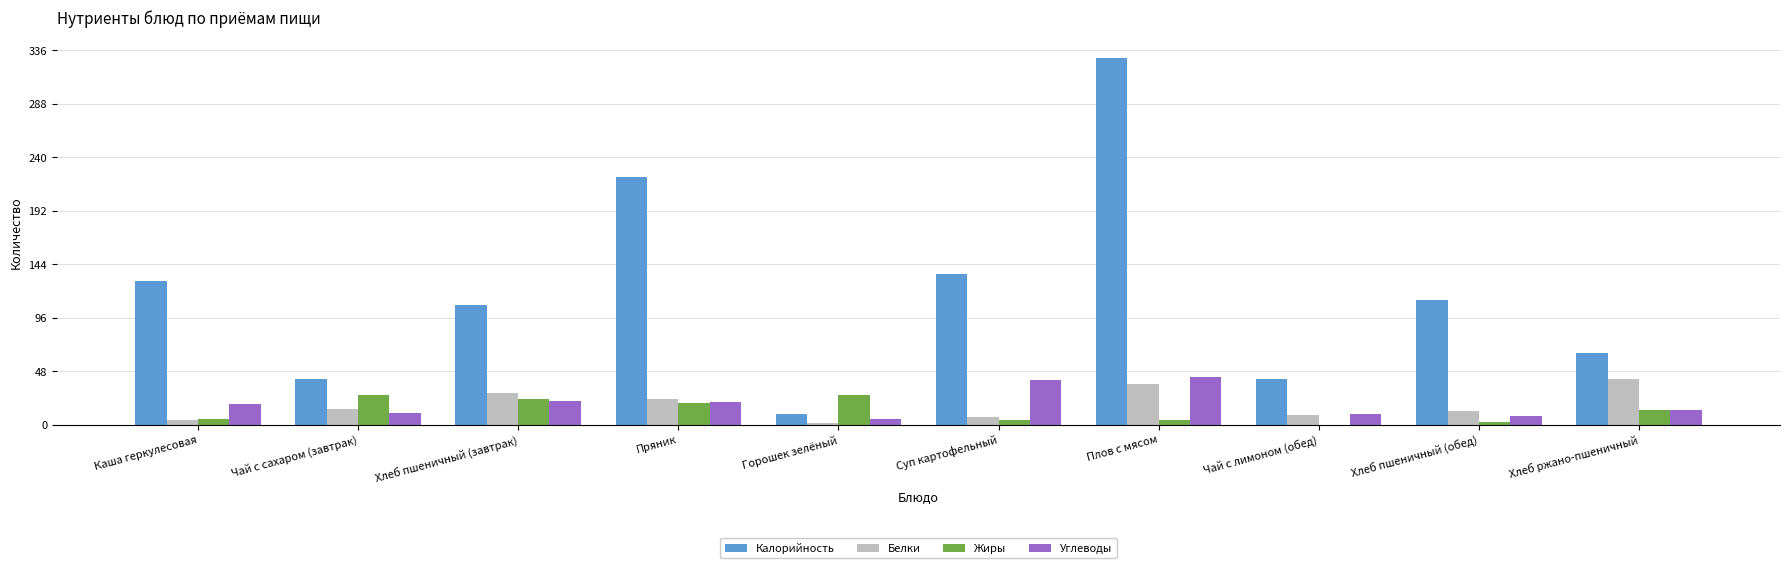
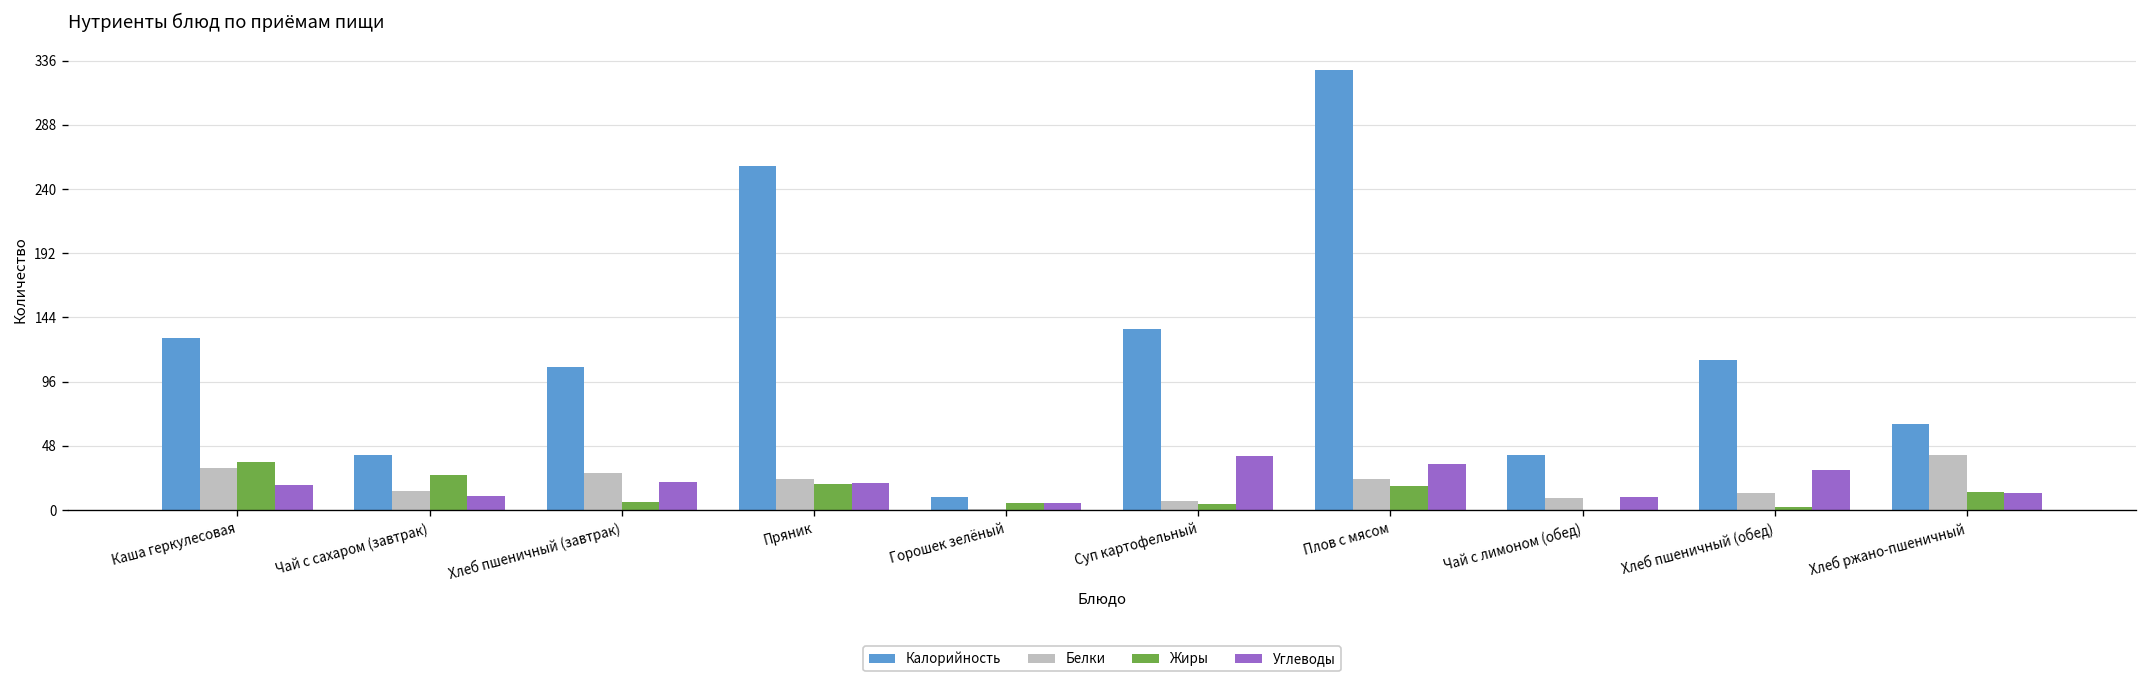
Белки, Каша геркулесовая: 4 -> 31
Жиры, Каша геркулесовая: 5 -> 36
Жиры, Хлеб пшеничный (завтрак): 23 -> 6
Калорийность, Пряник: 223 -> 258
Жиры, Горошек зелёный: 27 -> 5
Белки, Плов с мясом: 37 -> 24
Жиры, Плов с мясом: 5 -> 18
Углеводы, Плов с мясом: 43 -> 34
Углеводы, Хлеб пшеничный (обед): 8 -> 30
